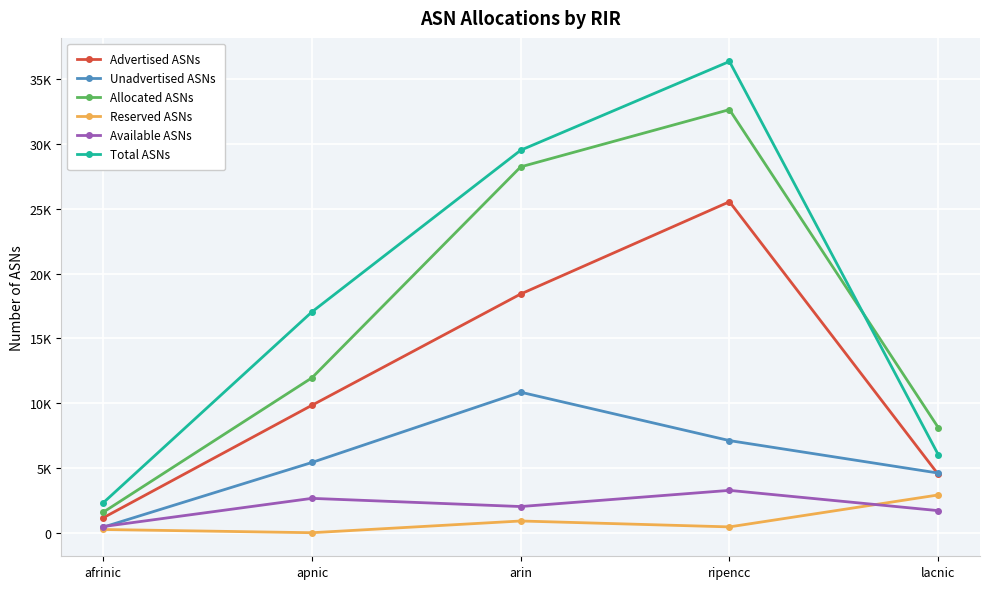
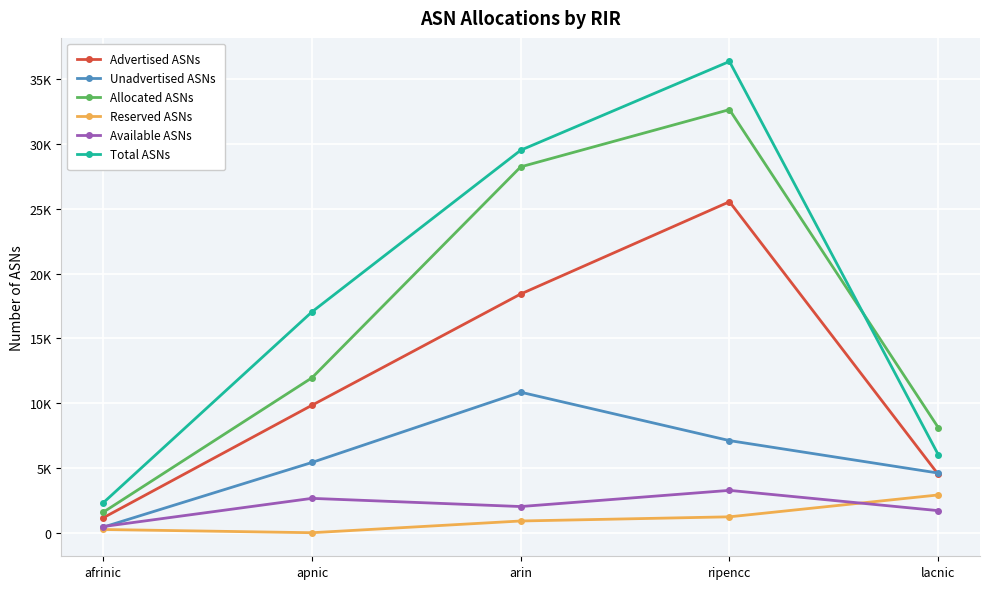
Reserved ASNs, ripencc: 400 -> 1200
